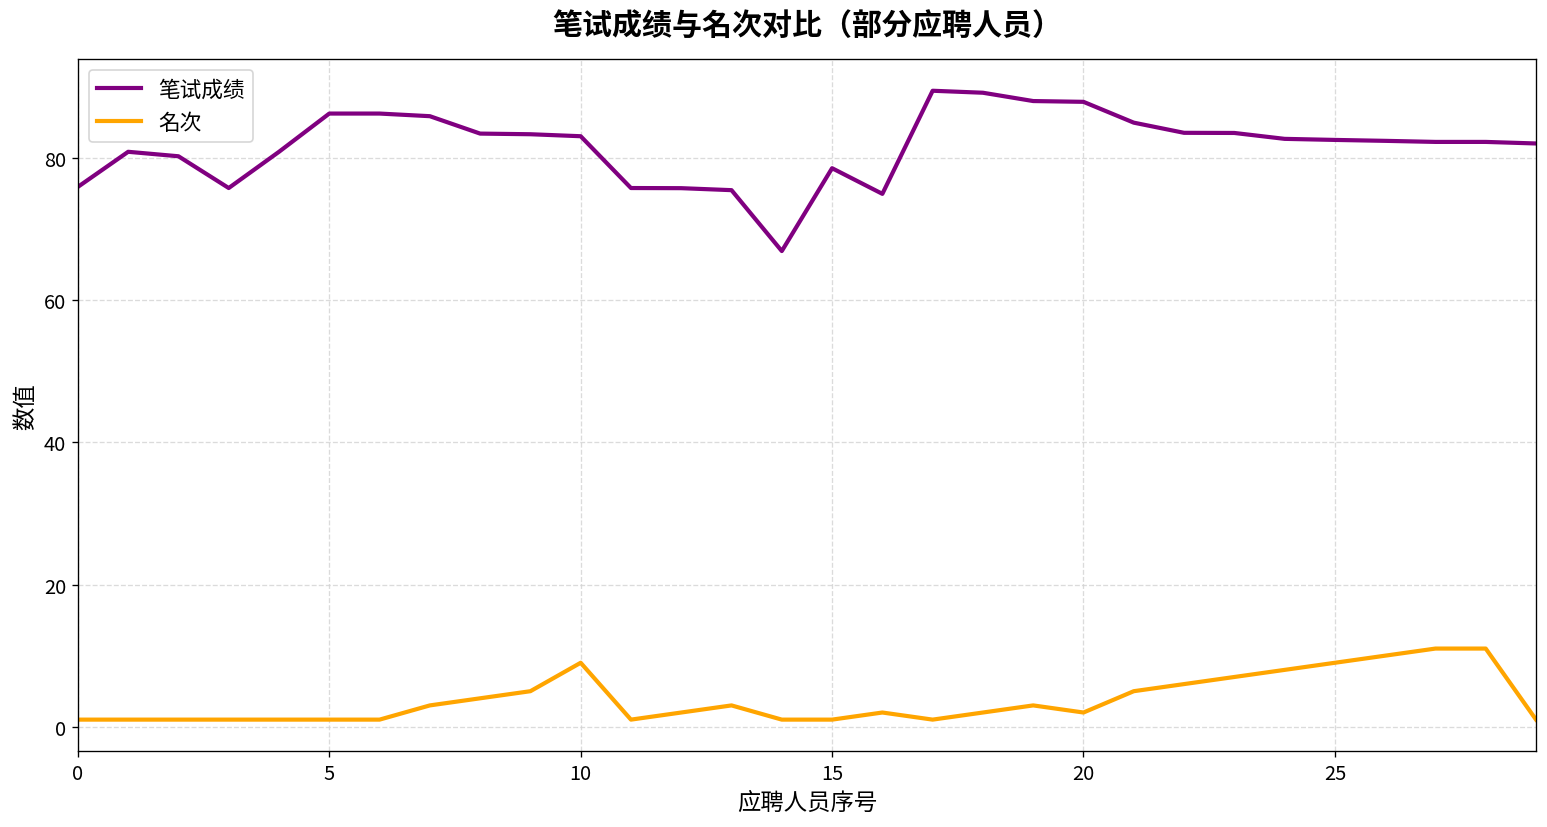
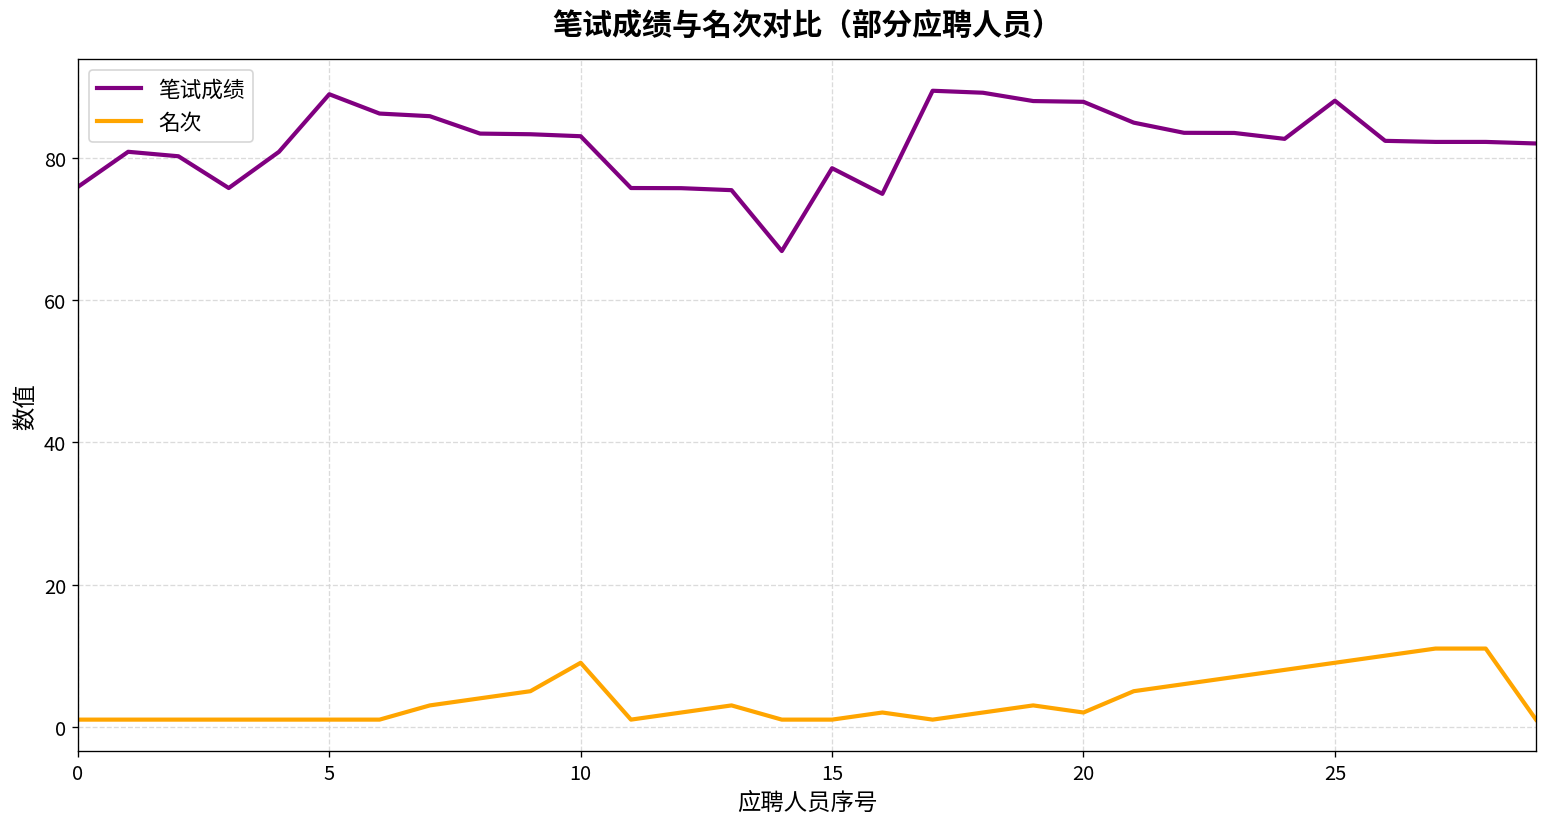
笔试成绩, 5: 86 -> 89
笔试成绩, 25: 83 -> 88
